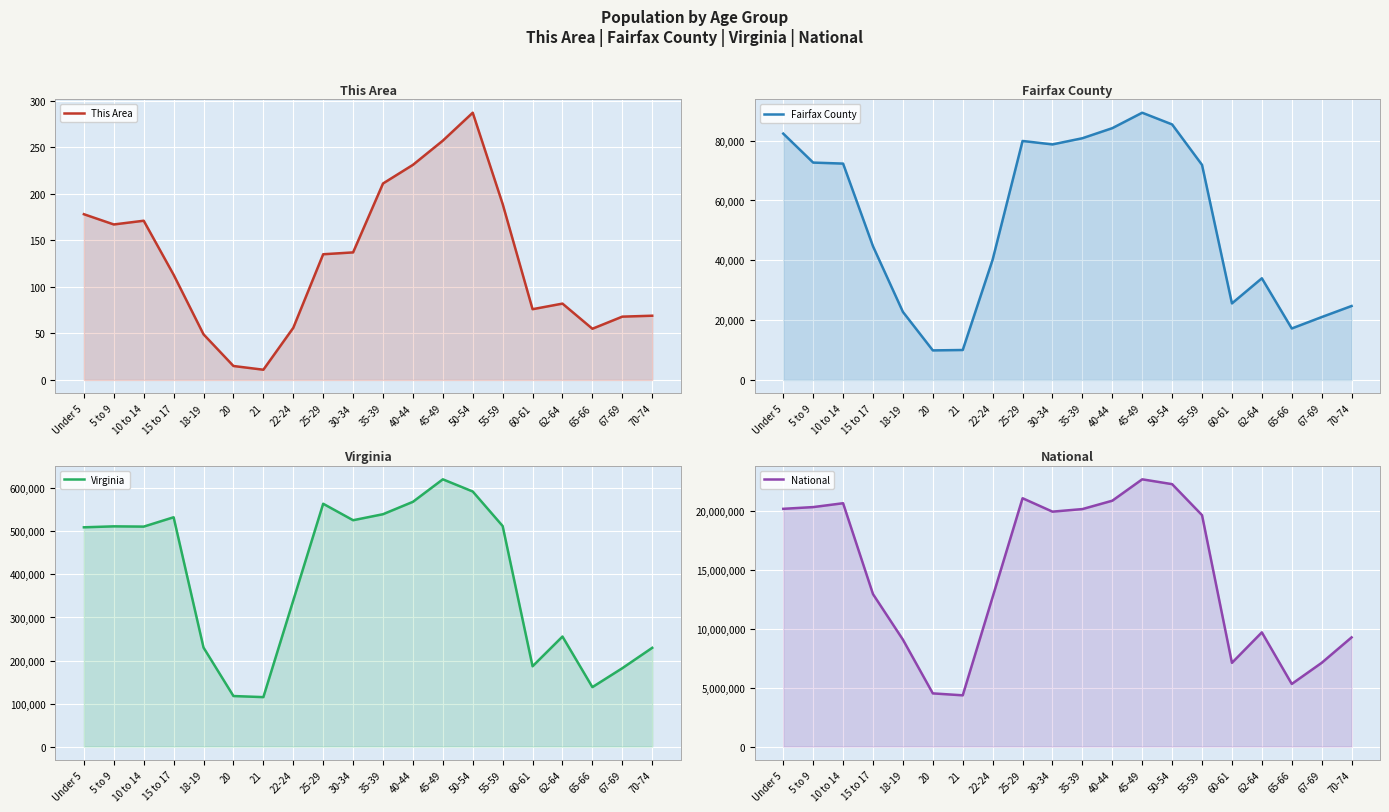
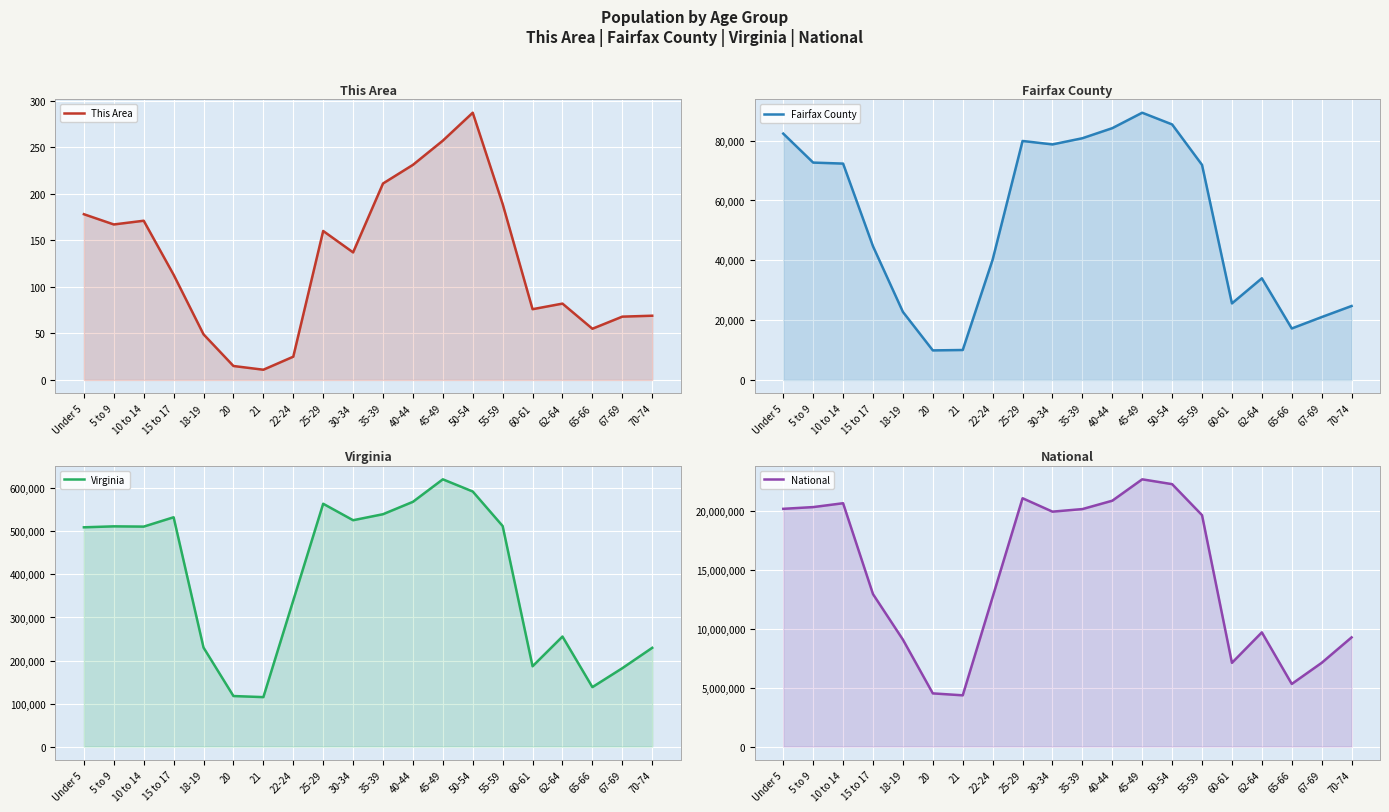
This Area, 22-24: 60 -> 30
This Area, 25-29: 140 -> 160
